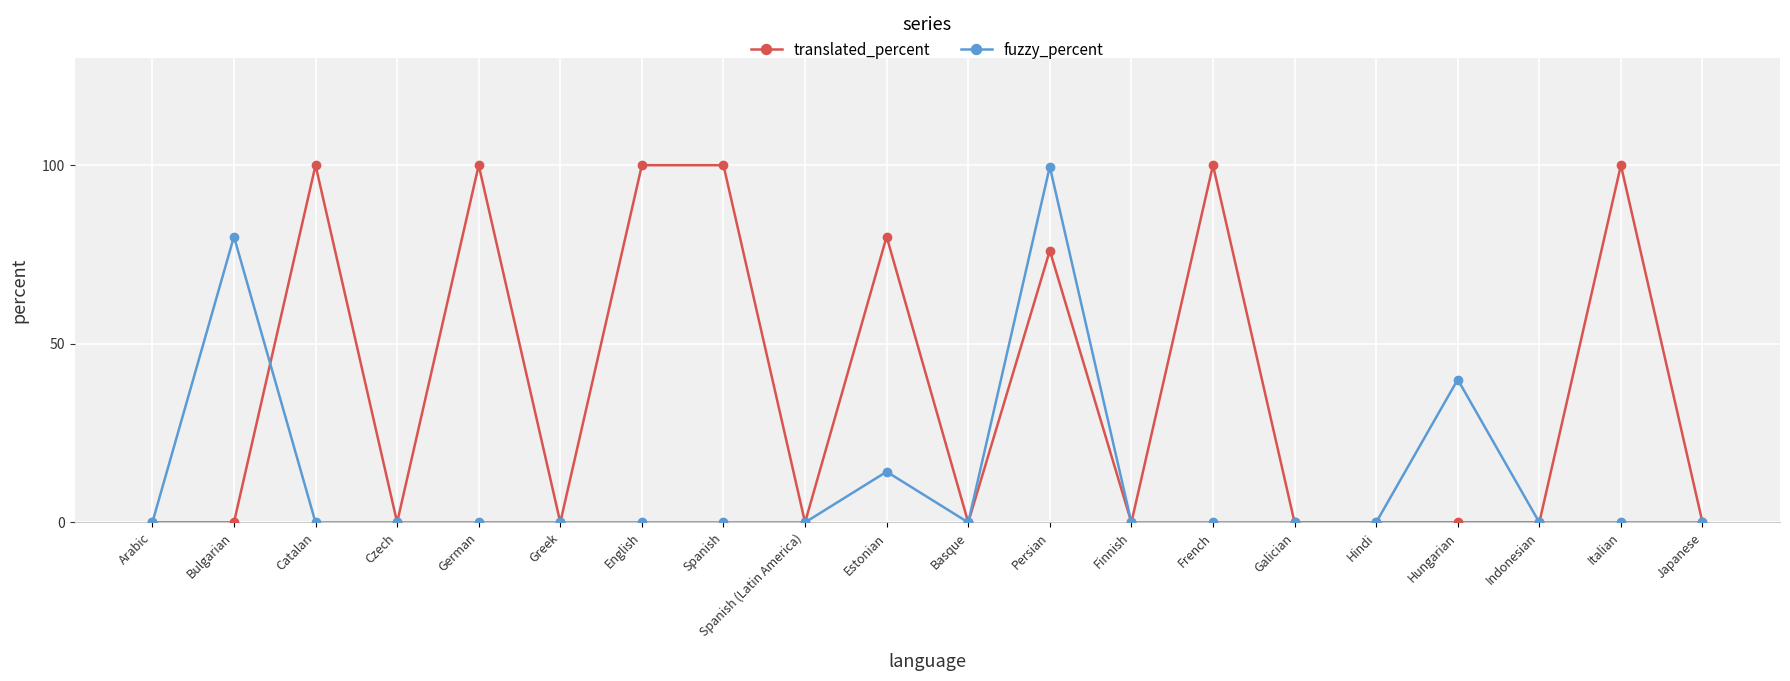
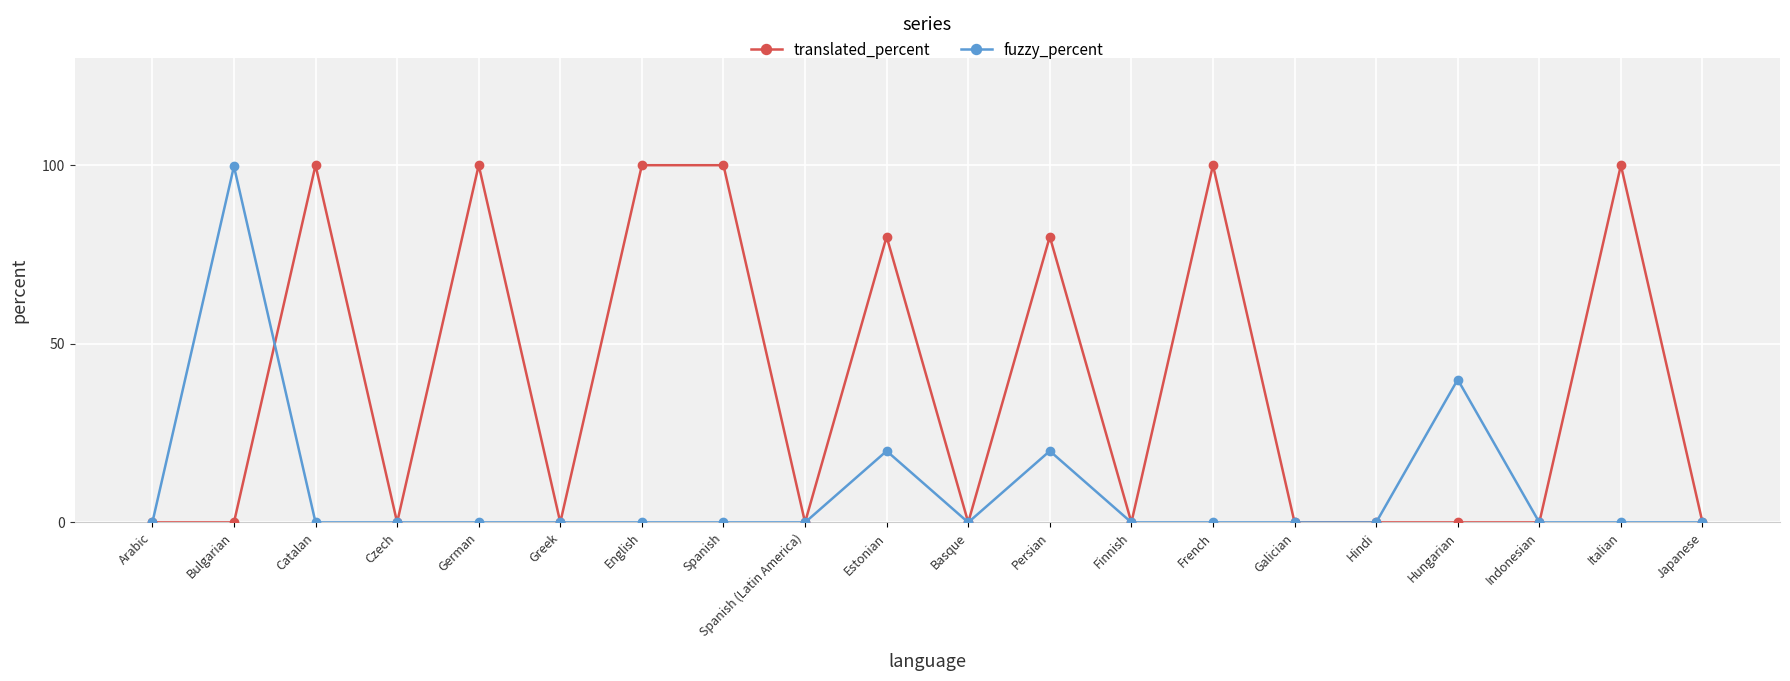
fuzzy_percent, Bulgarian: 80 -> 100
fuzzy_percent, Estonian: 14 -> 20
translated_percent, Persian: 76 -> 80
fuzzy_percent, Persian: 100 -> 20
